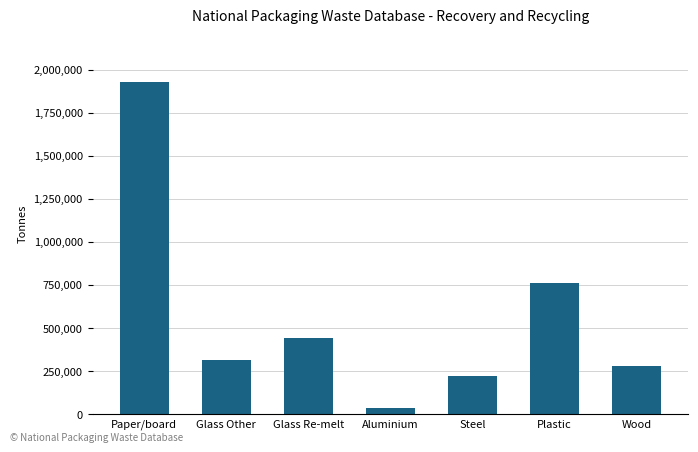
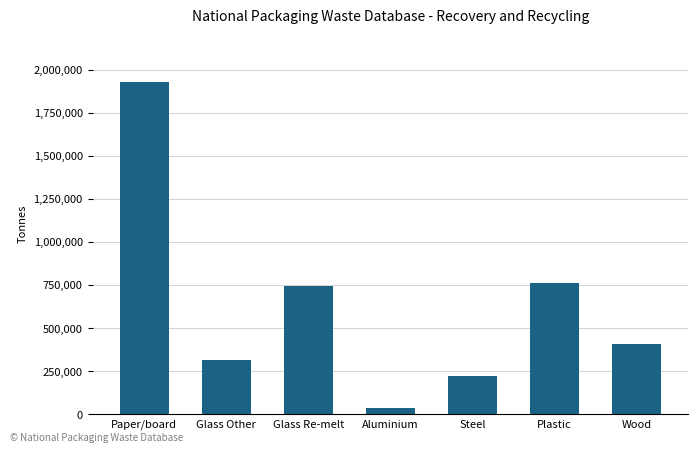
Glass Re-melt: 440,000 -> 740,000
Wood: 280,000 -> 410,000
